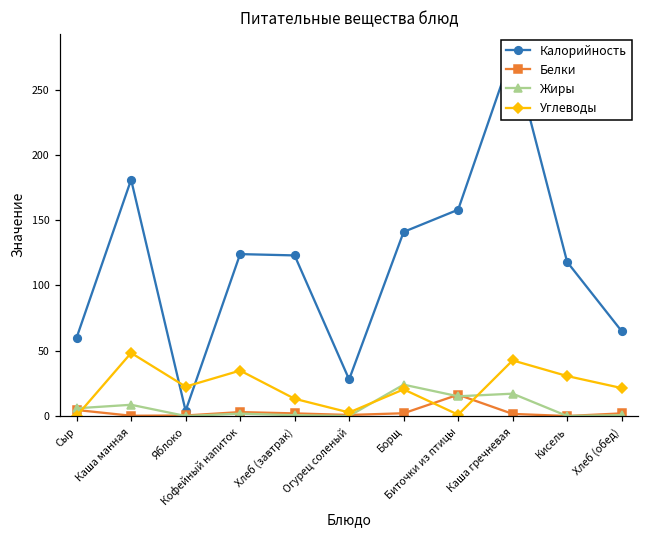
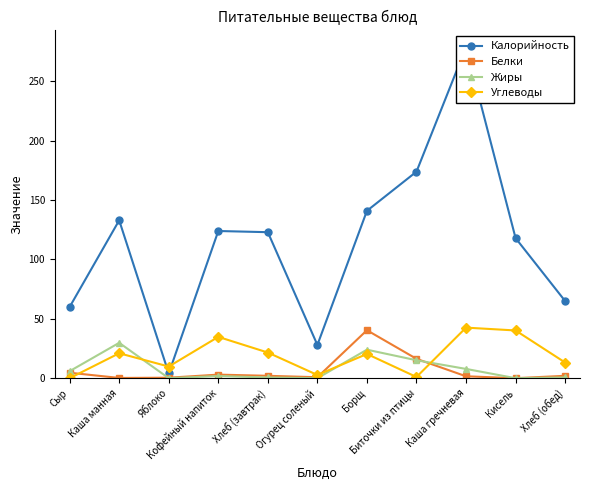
Калорийность, Каша манная: 181 -> 133
Жиры, Каша манная: 9 -> 30
Углеводы, Каша манная: 48 -> 21
Углеводы, Яблоко: 23 -> 10
Углеводы, Хлеб (завтрак): 13 -> 22
Белки, Борщ: 2 -> 40
Калорийность, Биточки из птицы: 158 -> 174
Жиры, Каша гречневая: 17 -> 8
Углеводы, Кисель: 31 -> 40
Углеводы, Хлеб (обед): 21 -> 13
